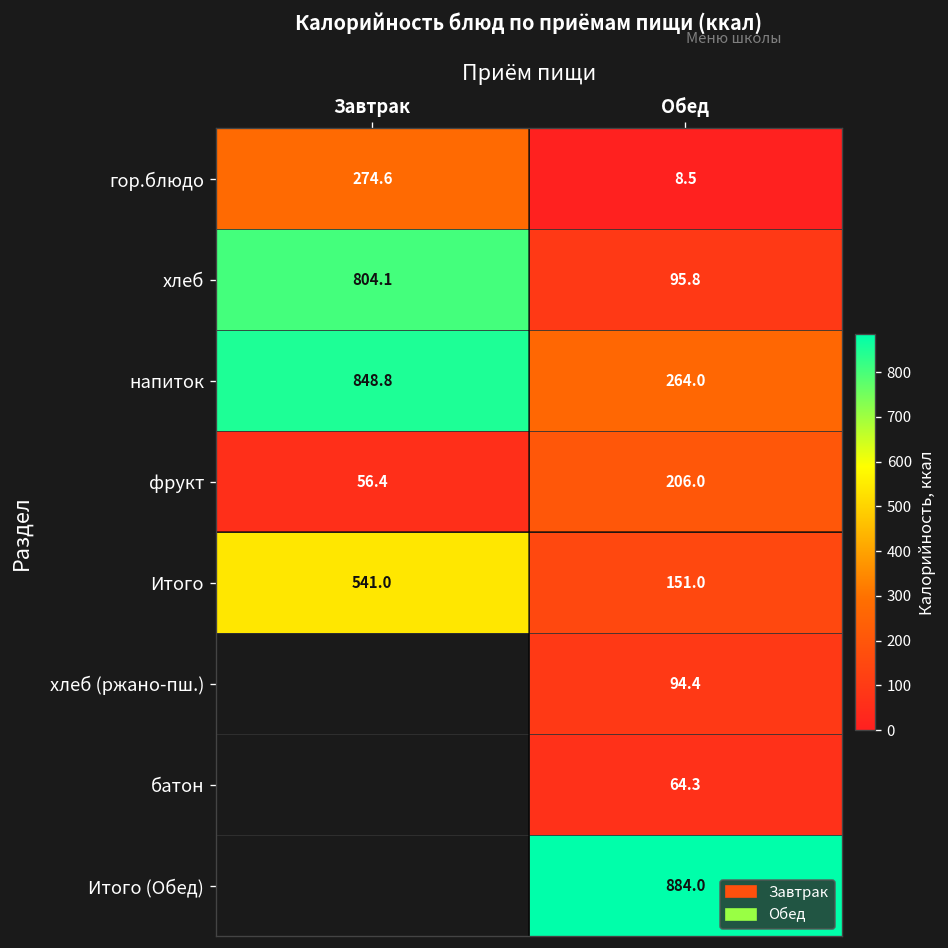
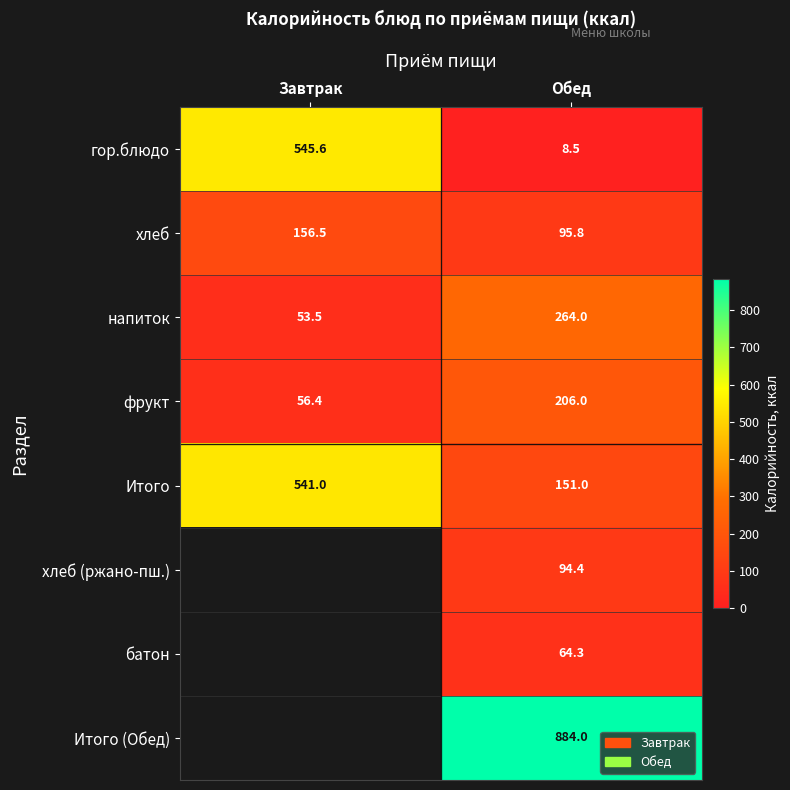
гор.блюдо, Завтрак: 274.6 -> 545.6
хлеб, Завтрак: 804.1 -> 156.5
напиток, Завтрак: 848.8 -> 53.5
